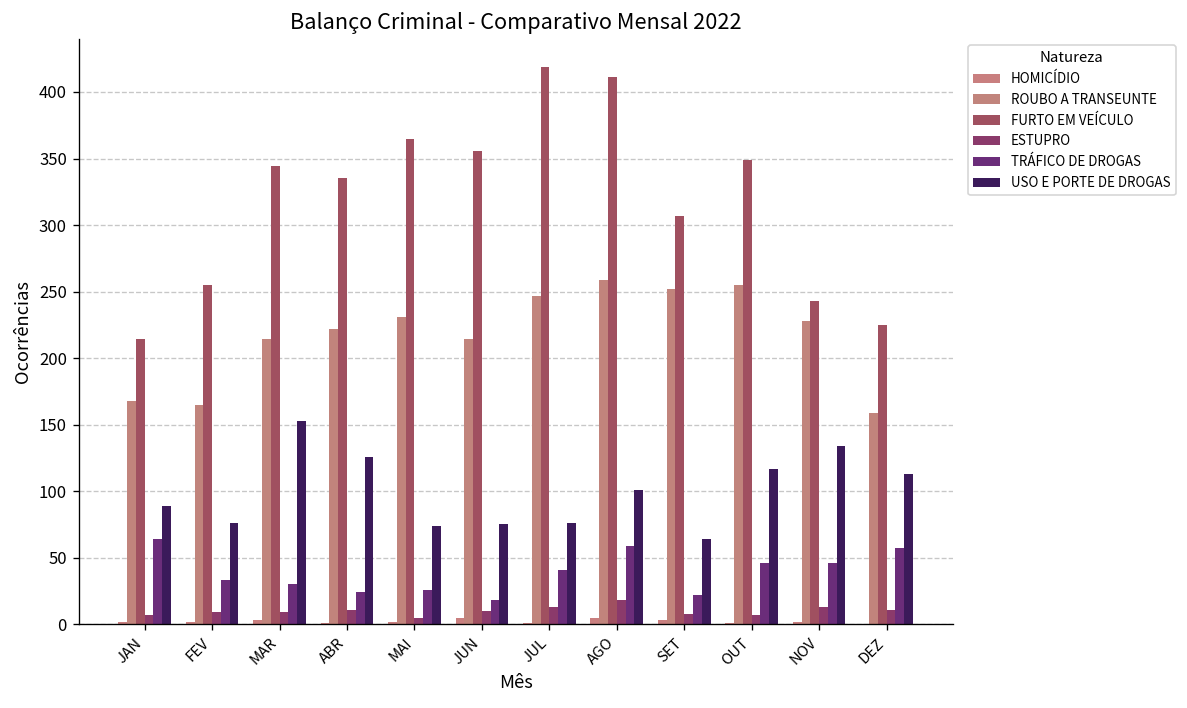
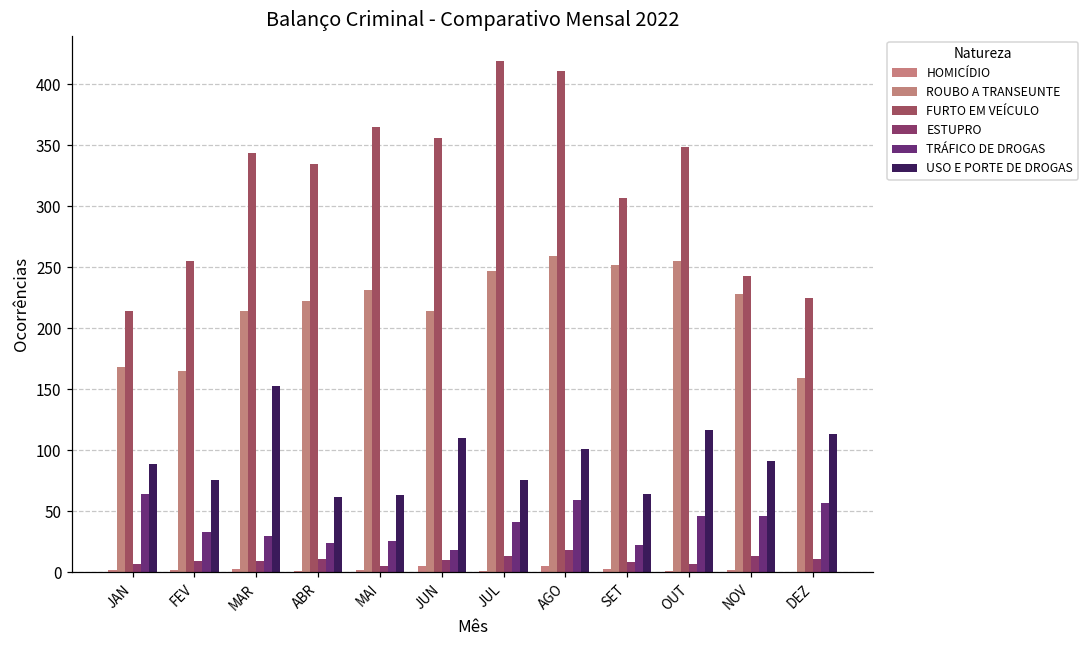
USO E PORTE DE DROGAS, ABR: 126 -> 62
USO E PORTE DE DROGAS, MAI: 74 -> 63
USO E PORTE DE DROGAS, JUN: 75 -> 110
USO E PORTE DE DROGAS, NOV: 134 -> 91
